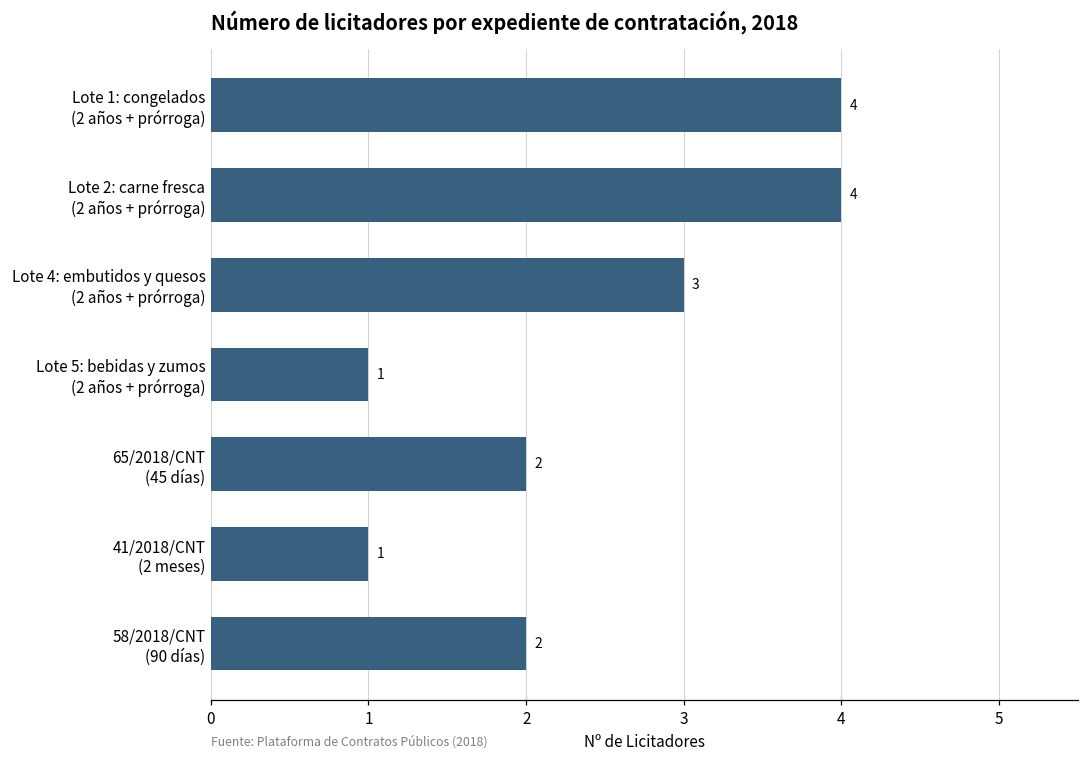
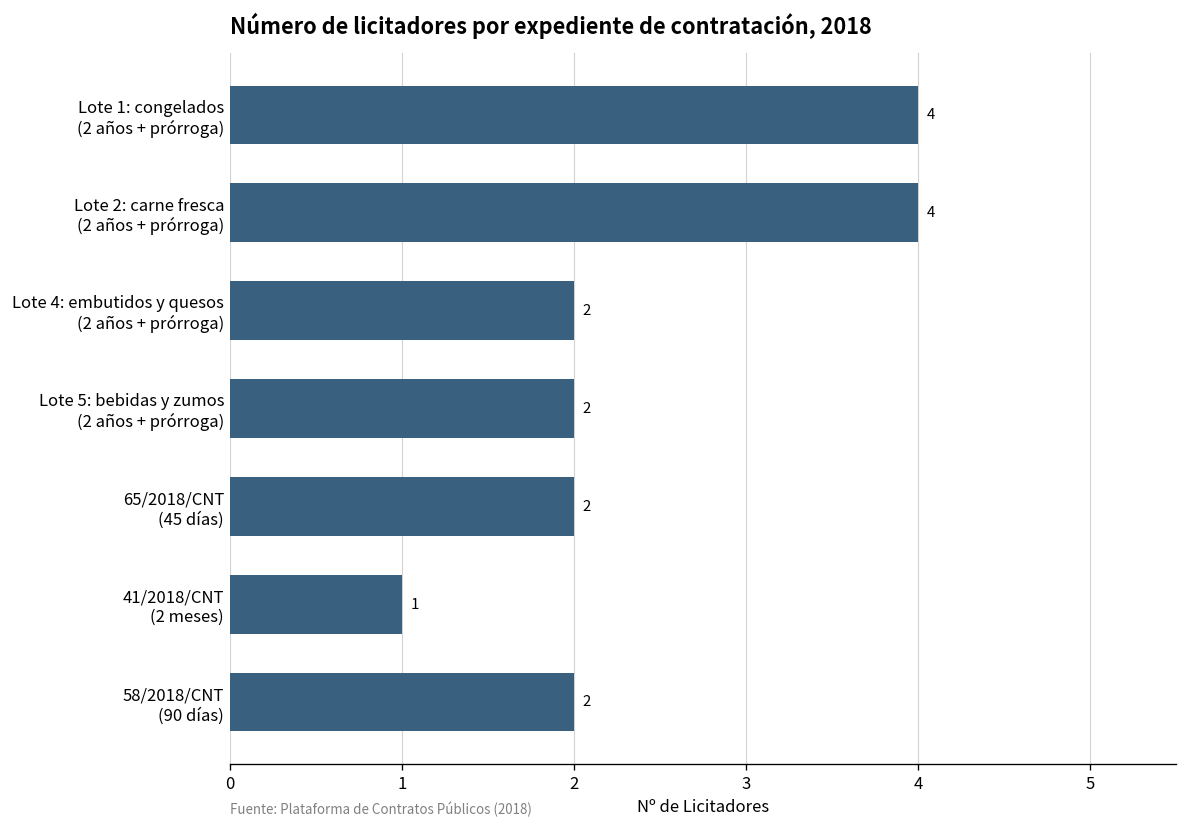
Lote 4: embutidos y quesos (2 años + prórroga): 3 -> 2
Lote 5: bebidas y zumos (2 años + prórroga): 1 -> 2
